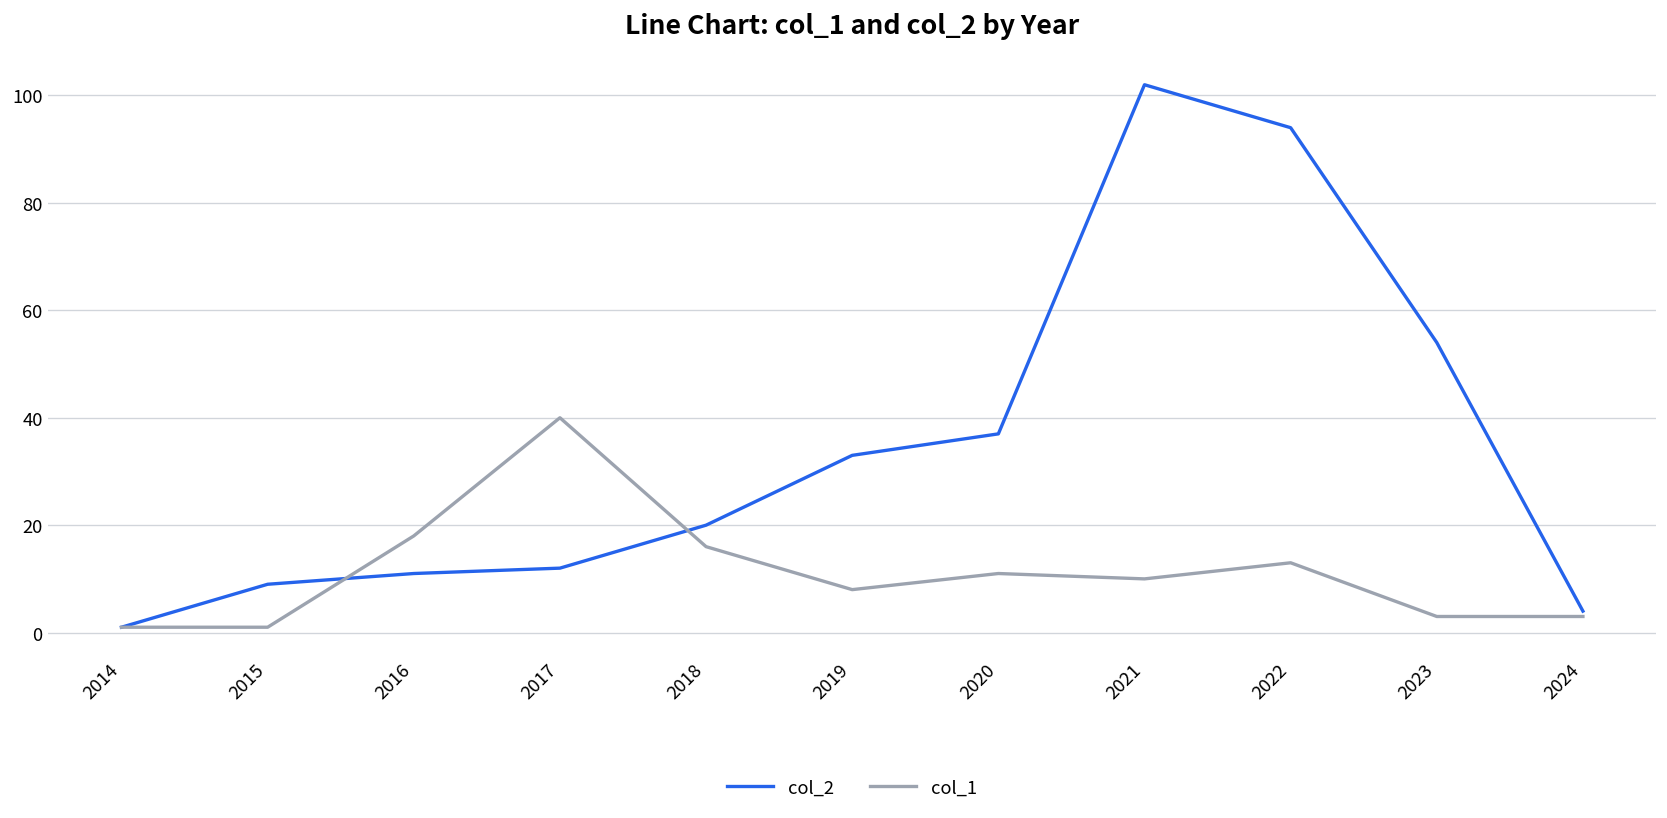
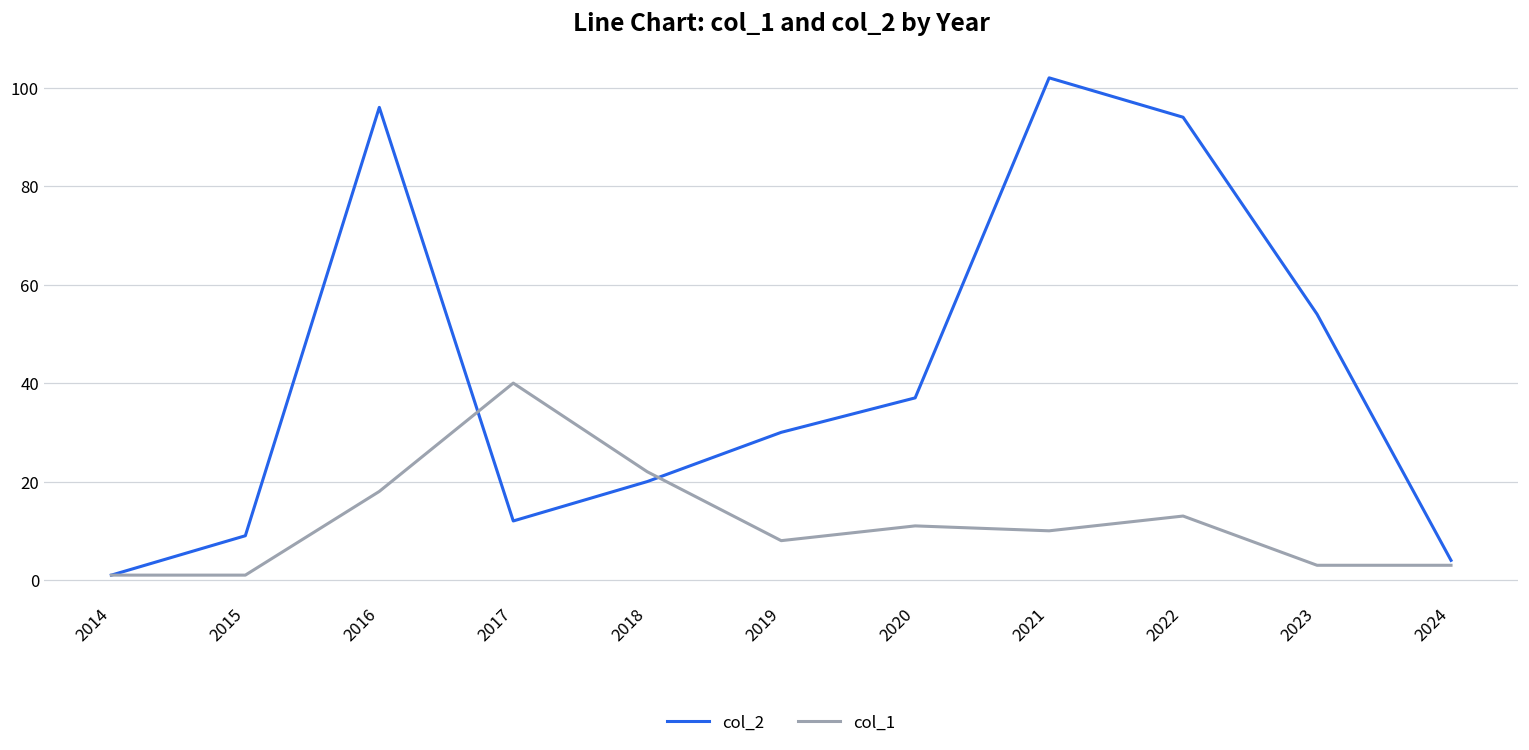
col_2, 2016: 11 -> 96
col_1, 2018: 16 -> 22
col_2, 2019: 33 -> 30
